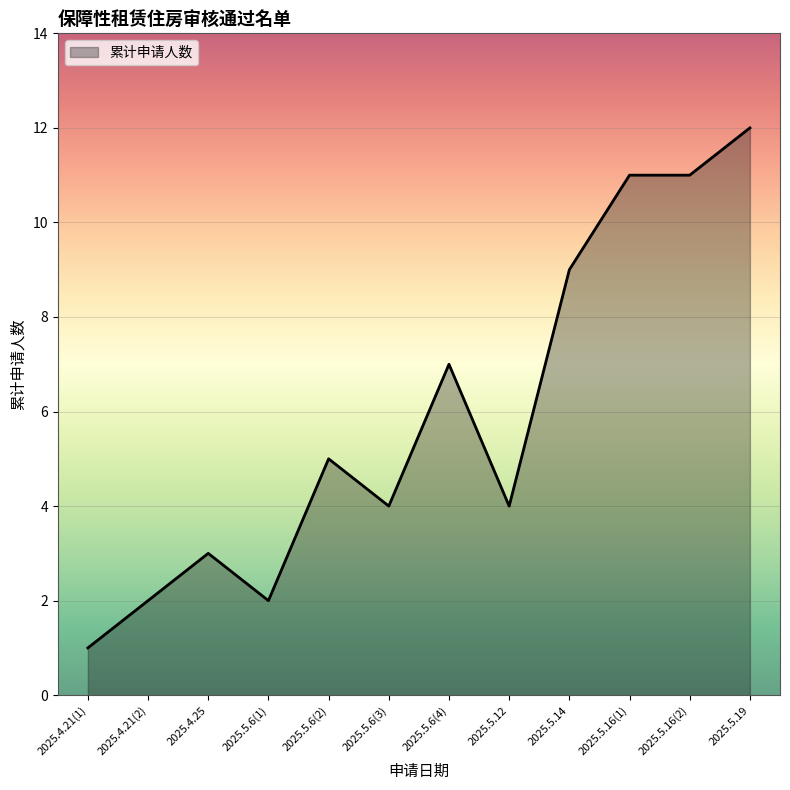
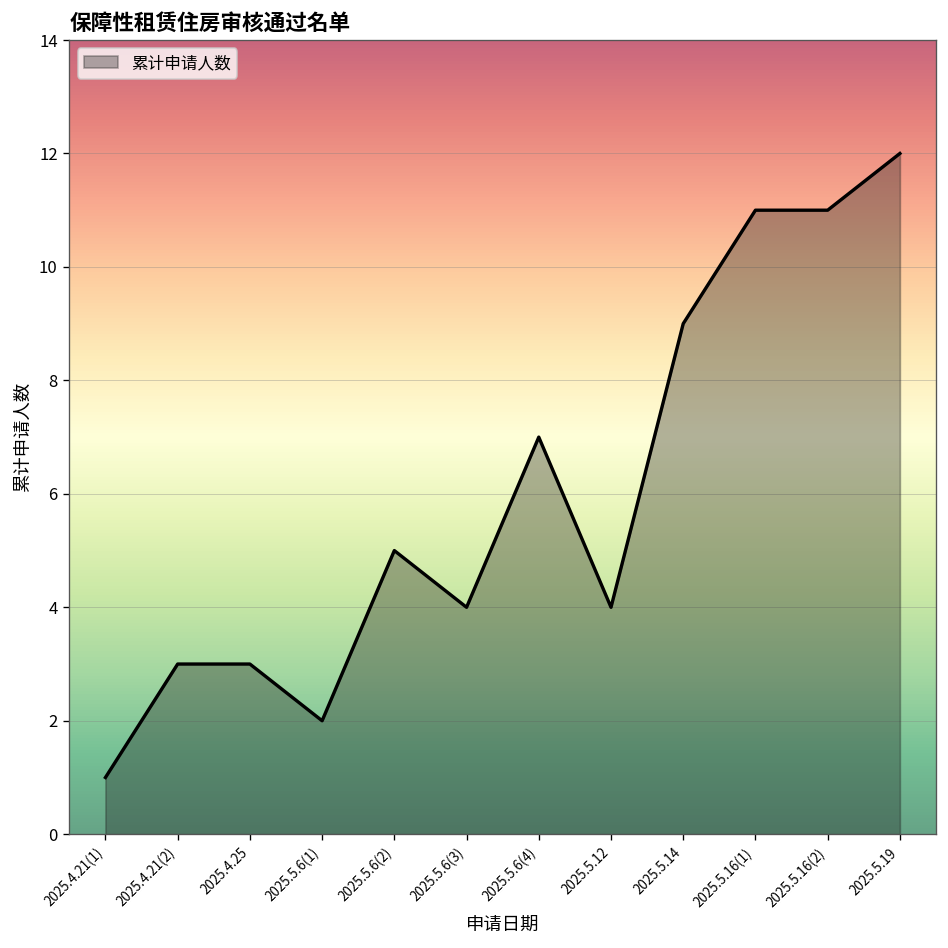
2025.4.21(2): 2 -> 3
